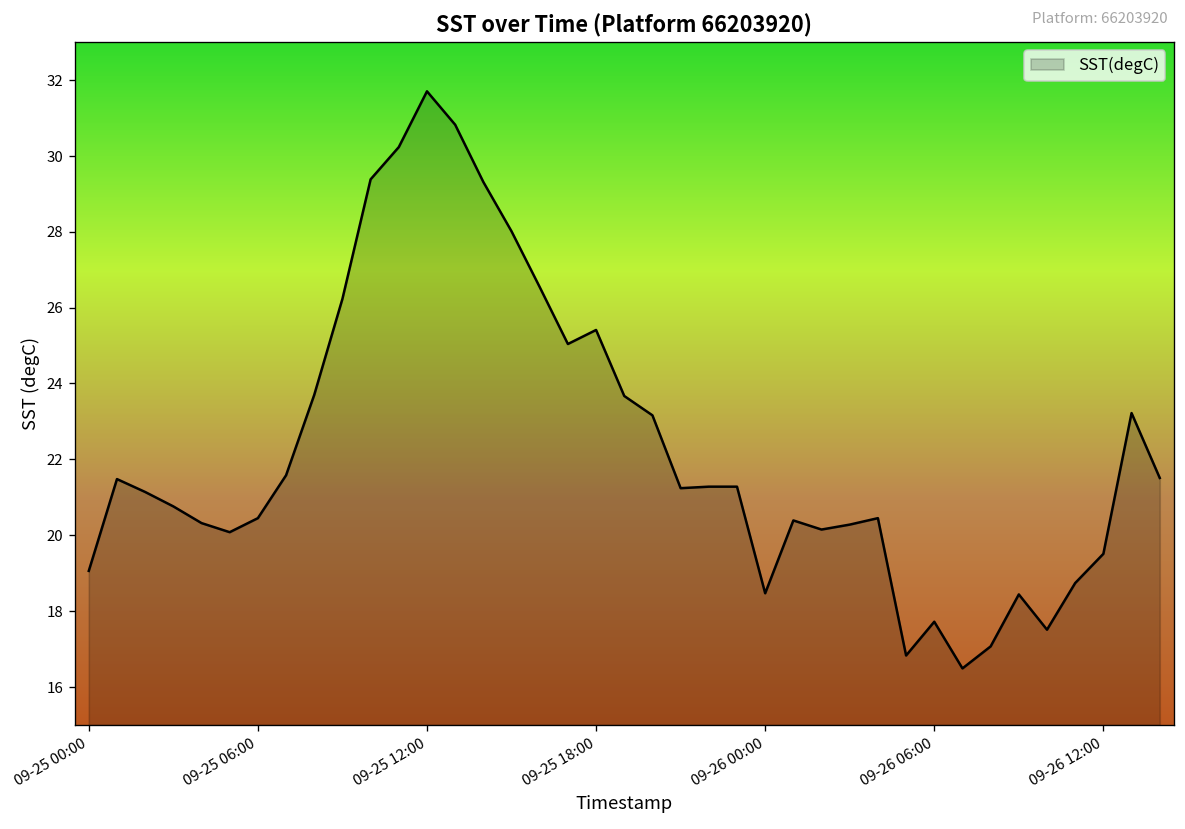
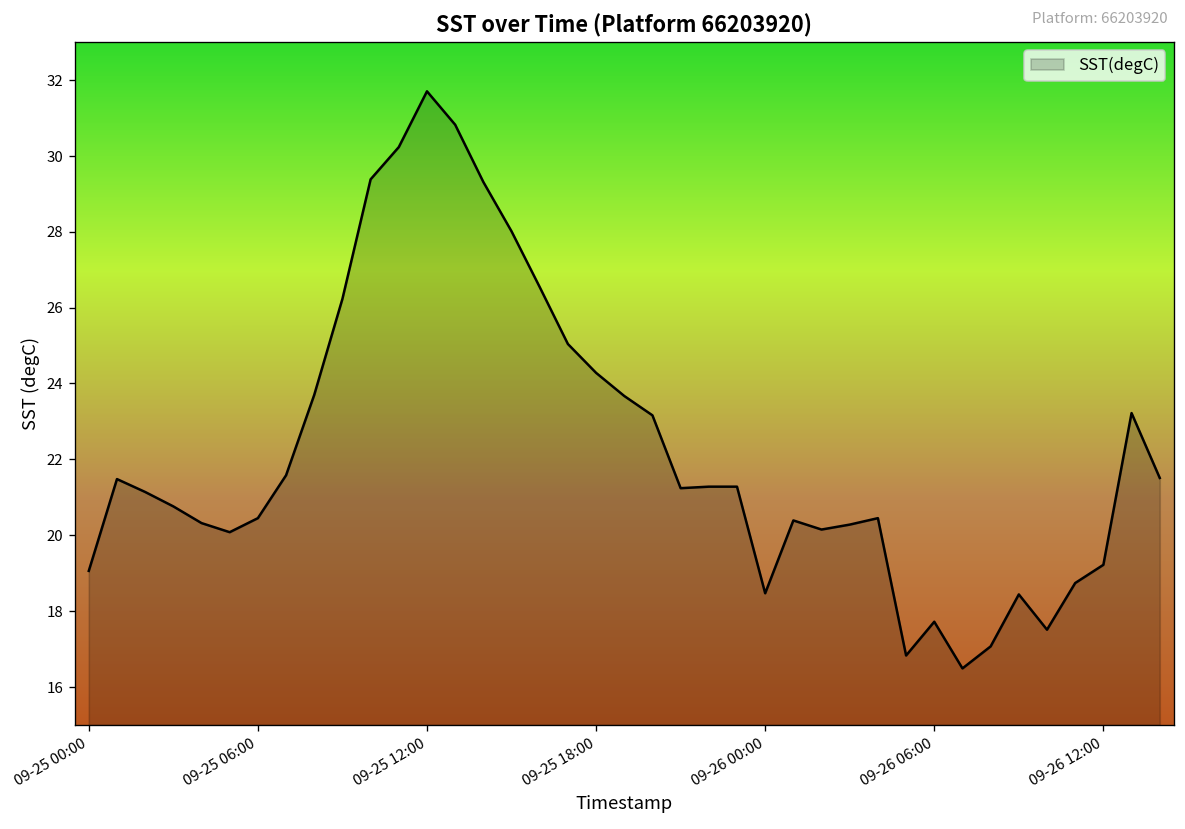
09-25 18:00: 25.4 -> 24.3
09-26 12:00: 19.5 -> 19.2
